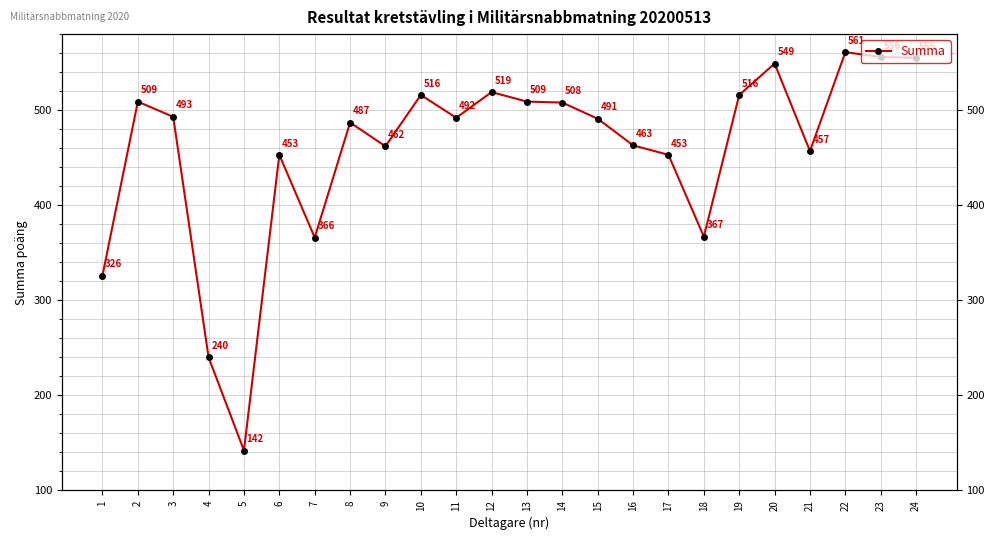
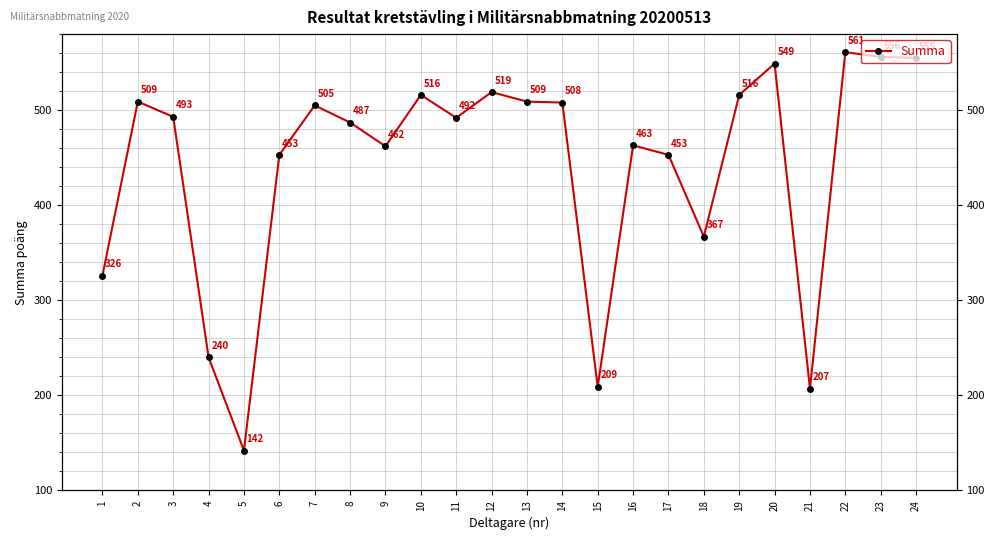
7: 366 -> 505
15: 491 -> 209
21: 457 -> 207
